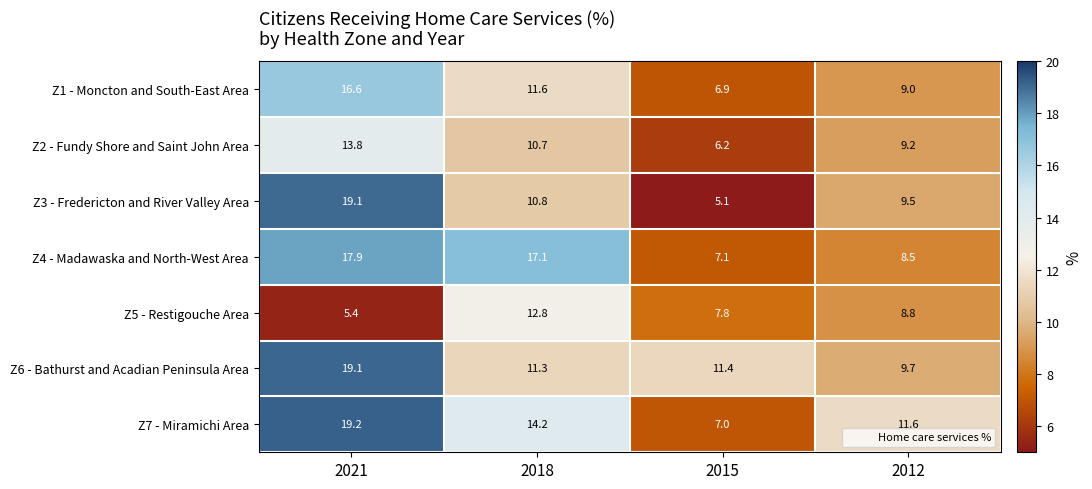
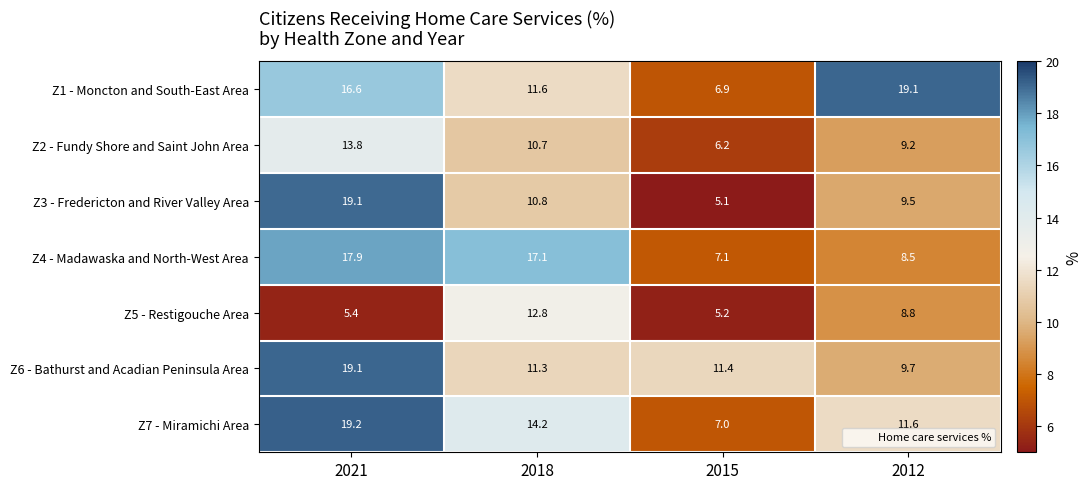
Z1 - Moncton and South-East Area, 2012: 9.0 -> 19.1
Z5 - Restigouche Area, 2015: 7.8 -> 5.2
